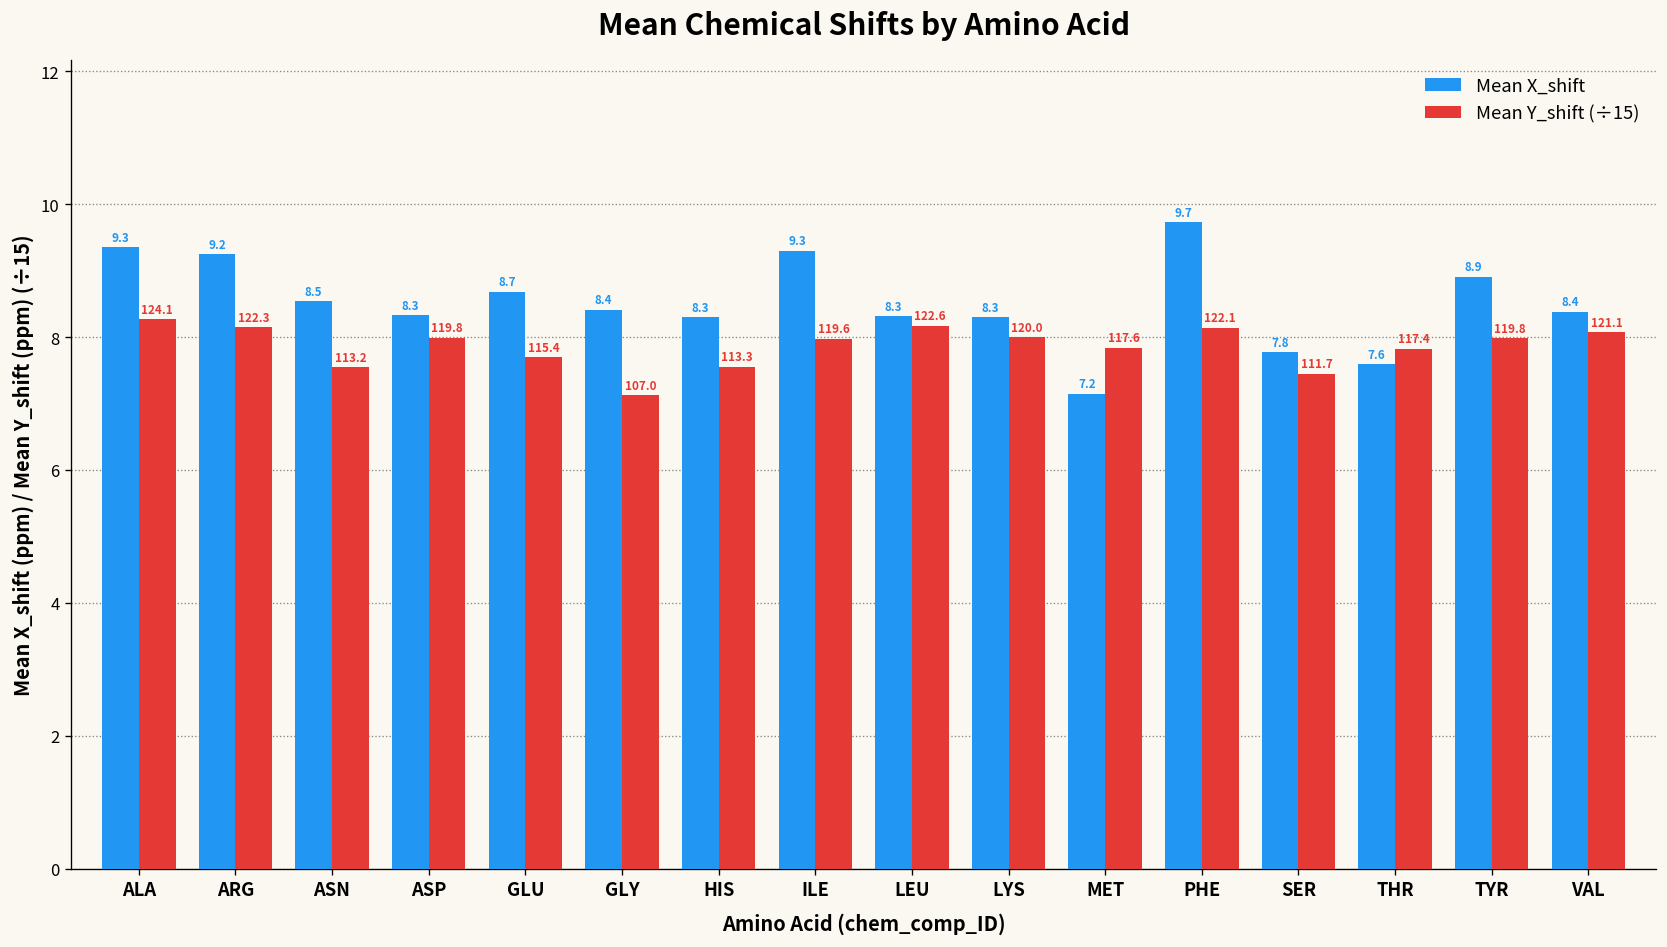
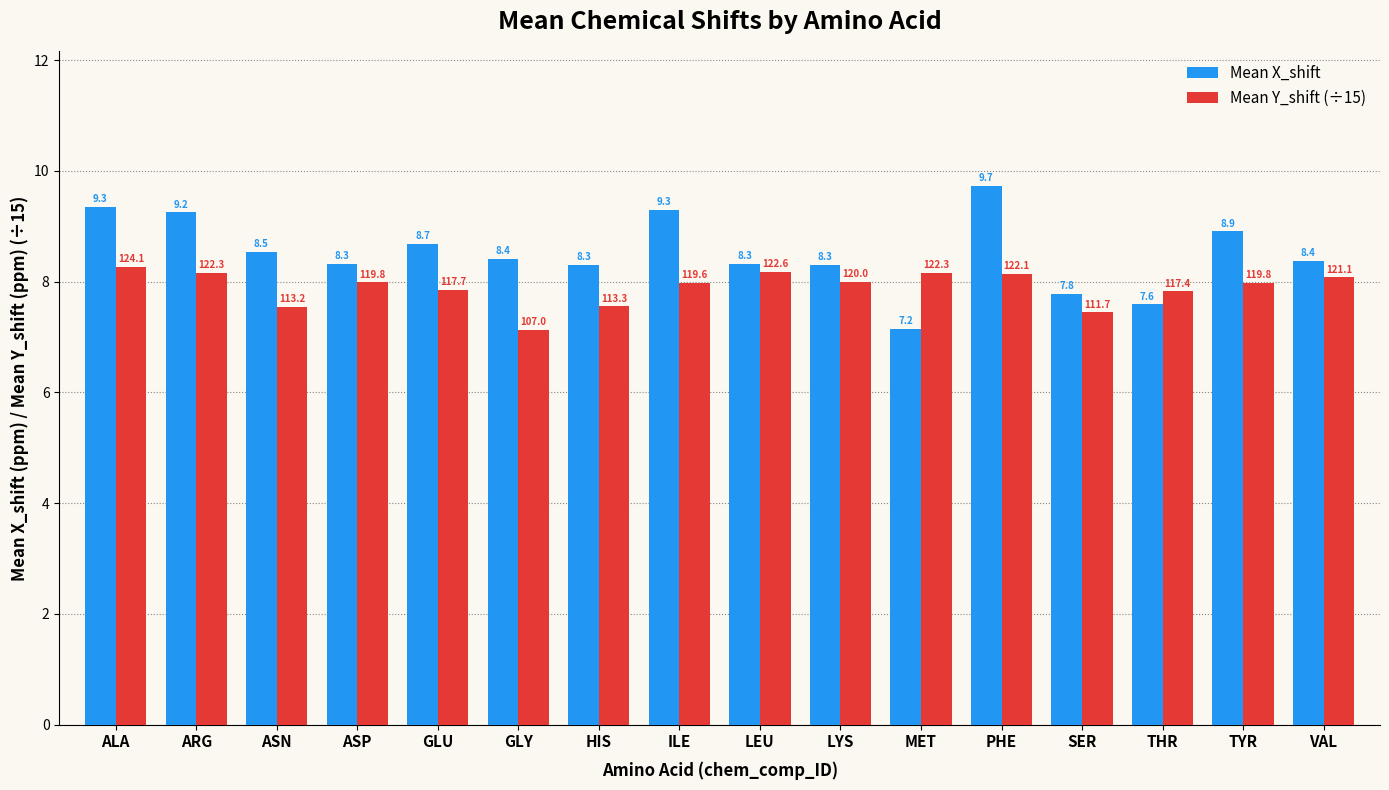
Mean Y_shift (÷15), GLU: 115.4 -> 117.7
Mean Y_shift (÷15), MET: 117.6 -> 122.3
